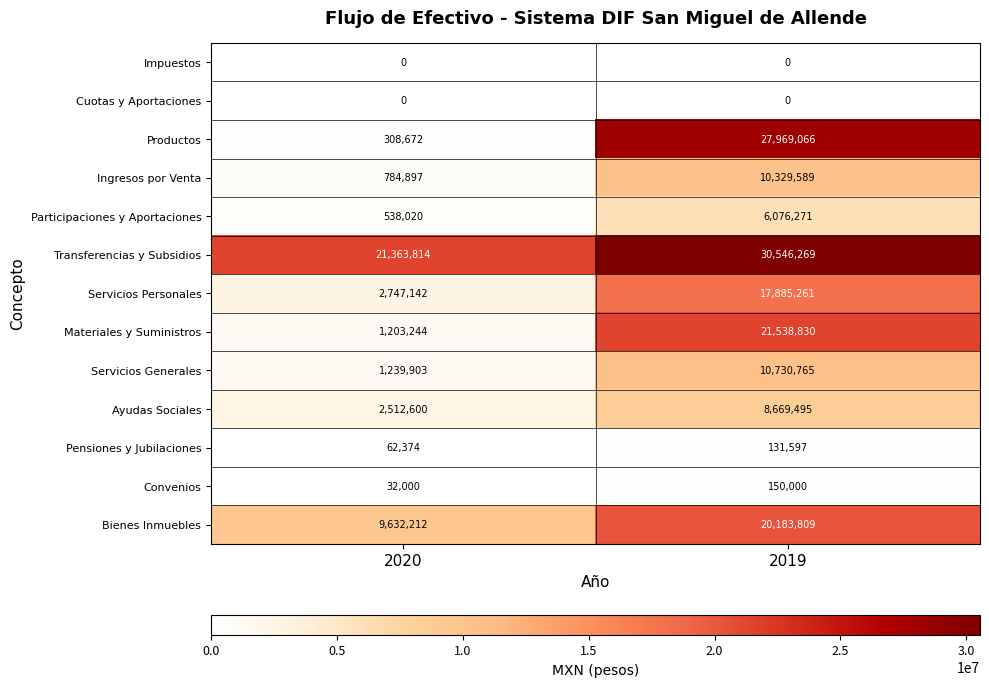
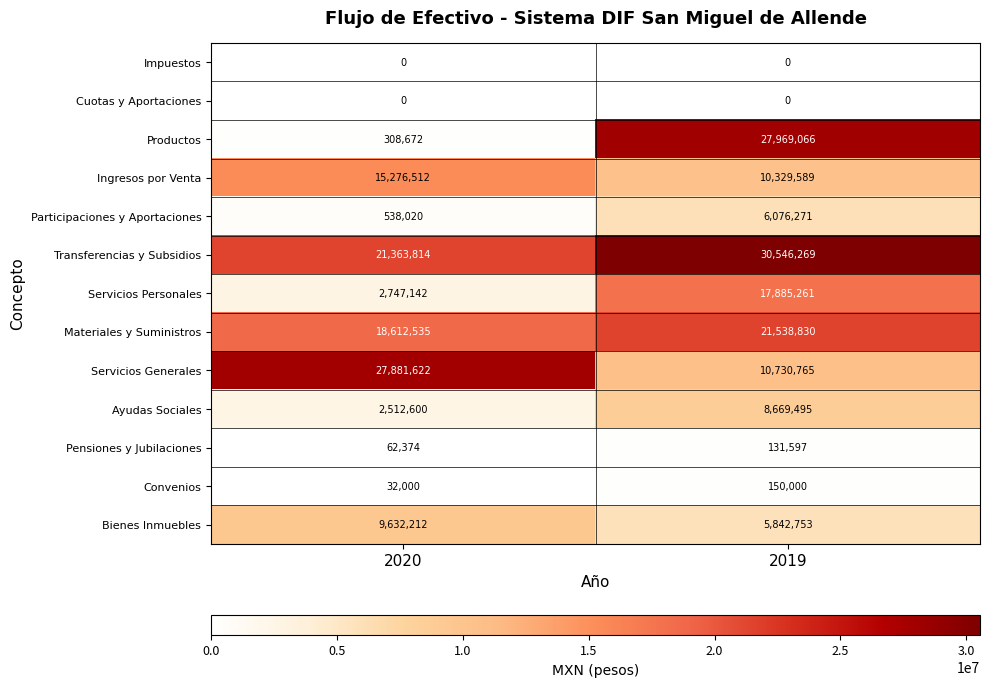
Ingresos por Venta, 2020: 784,897 -> 15,276,512
Materiales y Suministros, 2020: 1,203,244 -> 18,612,535
Servicios Generales, 2020: 1,239,903 -> 27,881,622
Bienes Inmuebles, 2019: 20,183,809 -> 5,842,753
